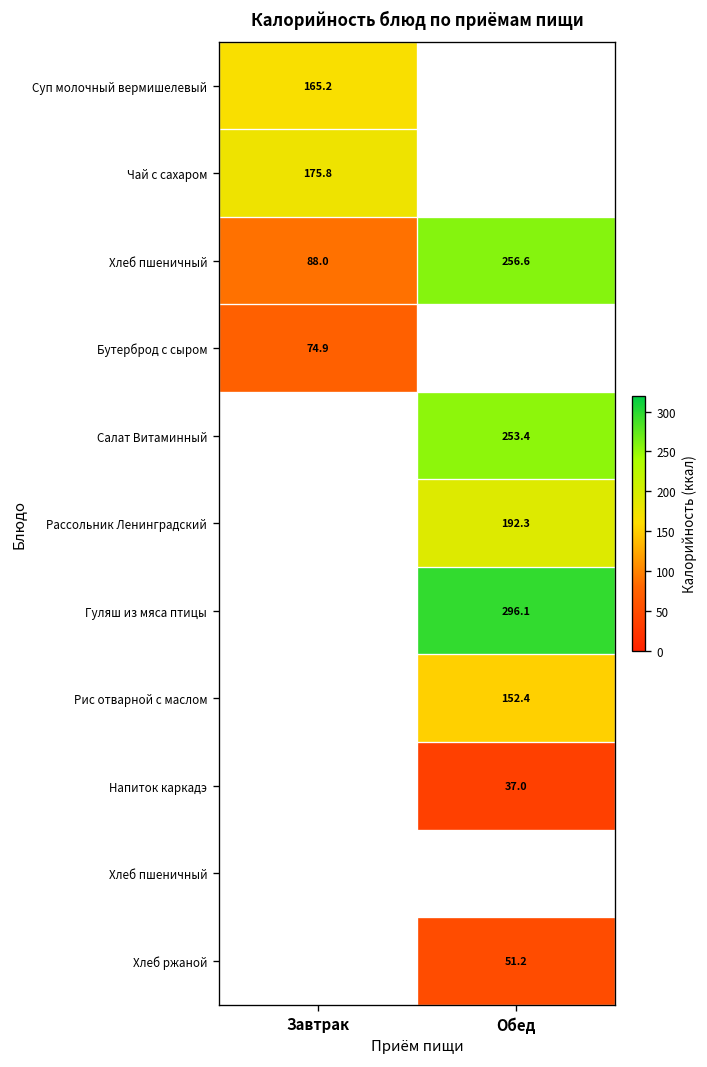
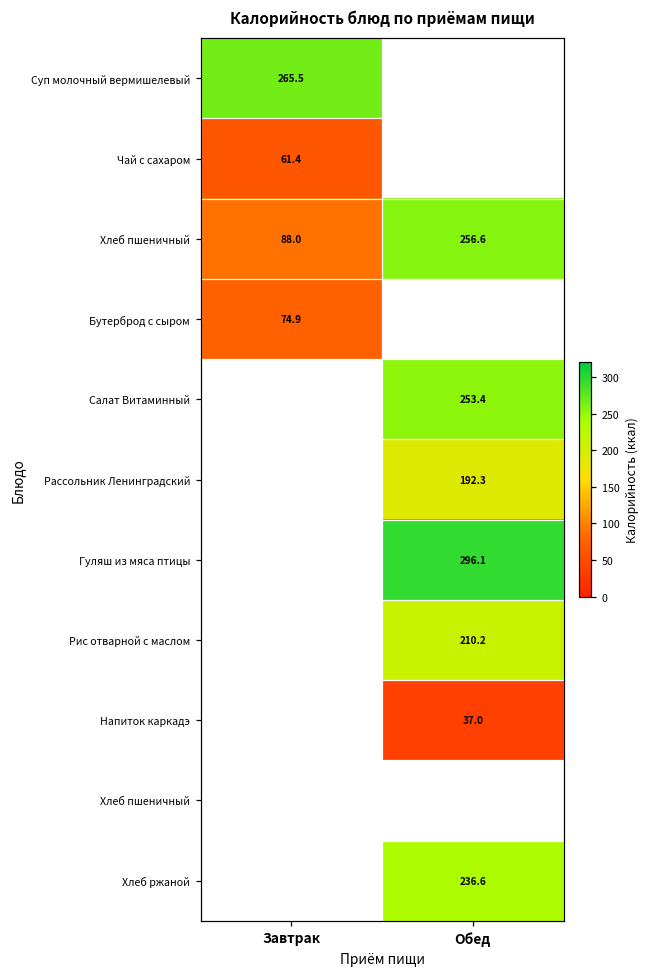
Суп молочный вермишелевый, Завтрак: 165.2 -> 265.5
Чай с сахаром, Завтрак: 175.8 -> 61.4
Рис отварной с маслом, Обед: 152.4 -> 210.2
Хлеб ржаной, Обед: 51.2 -> 236.6
